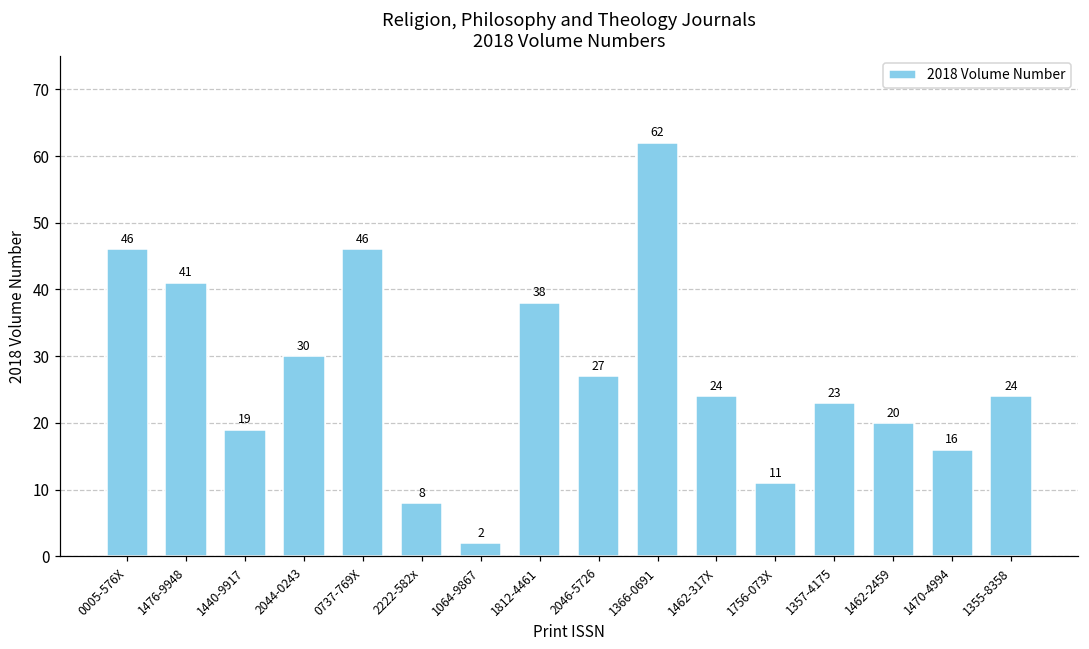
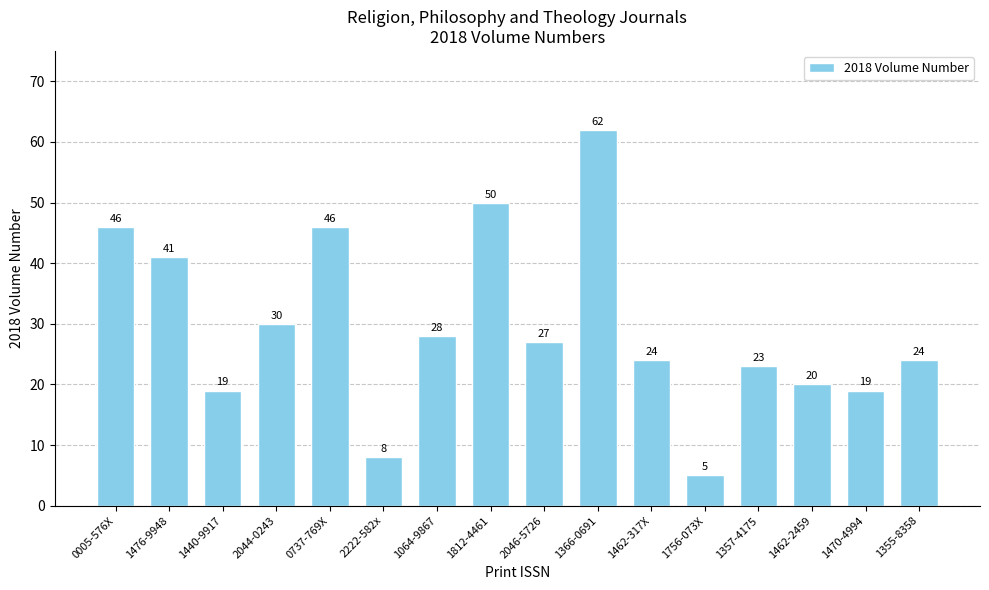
1064-9867: 2 -> 28
1812-4461: 38 -> 50
1756-073X: 11 -> 5
1470-4994: 16 -> 19
